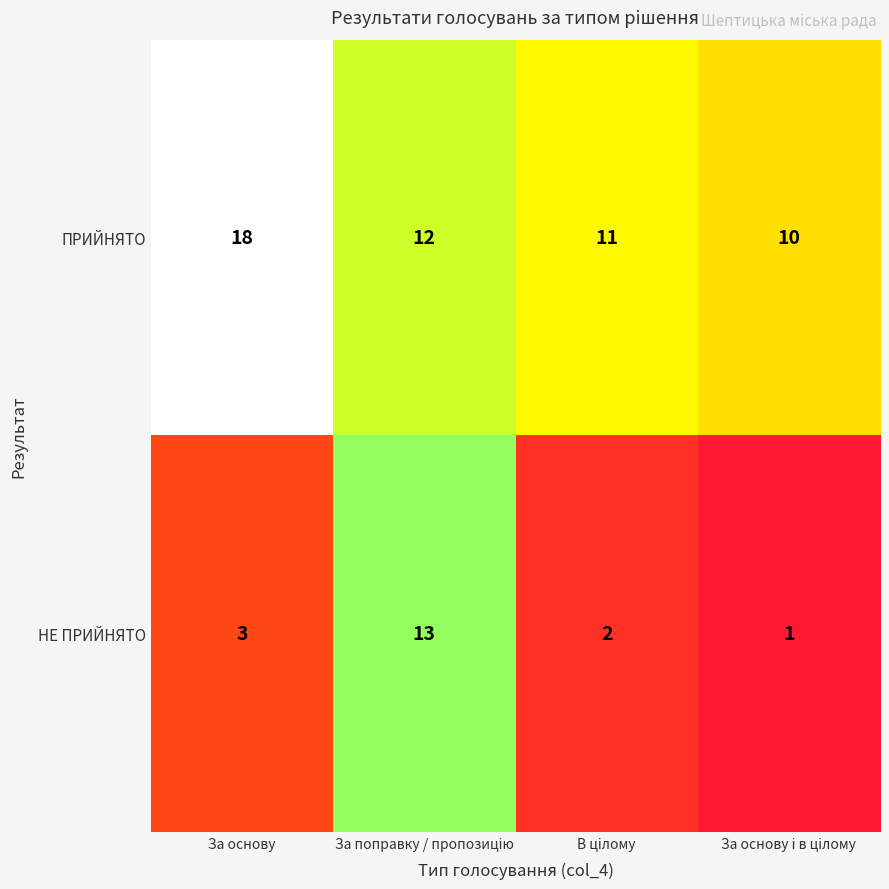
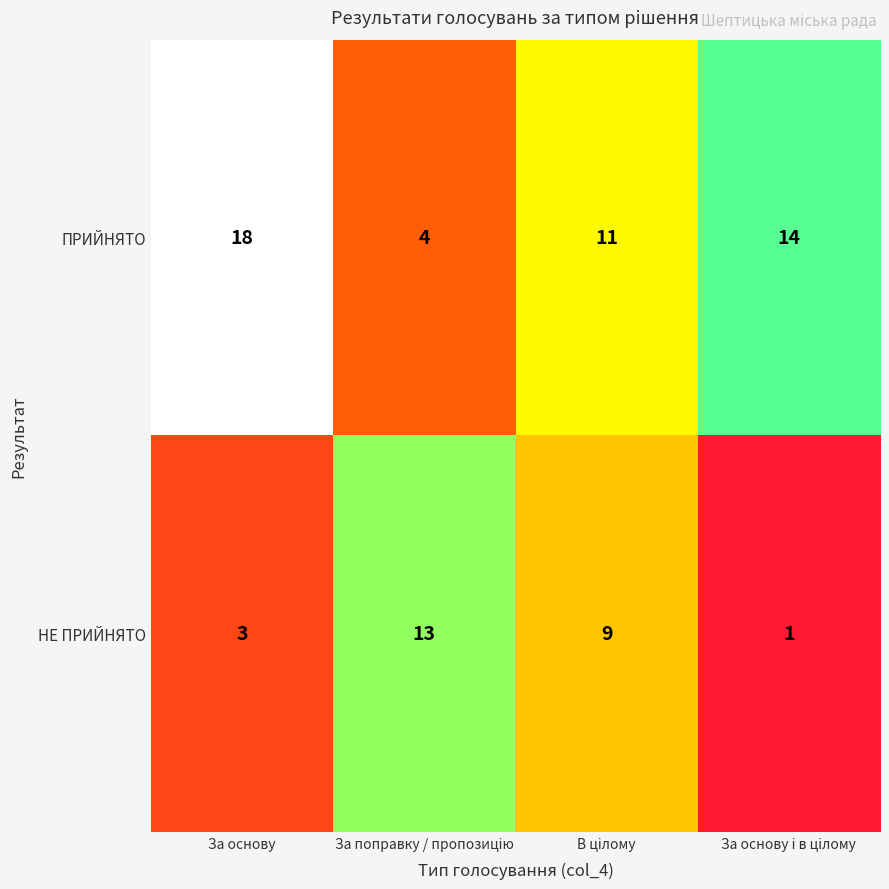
ПРИЙНЯТО, За поправку / пропозицію: 12 -> 4
ПРИЙНЯТО, За основу і в цілому: 10 -> 14
НЕ ПРИЙНЯТО, В цілому: 2 -> 9
